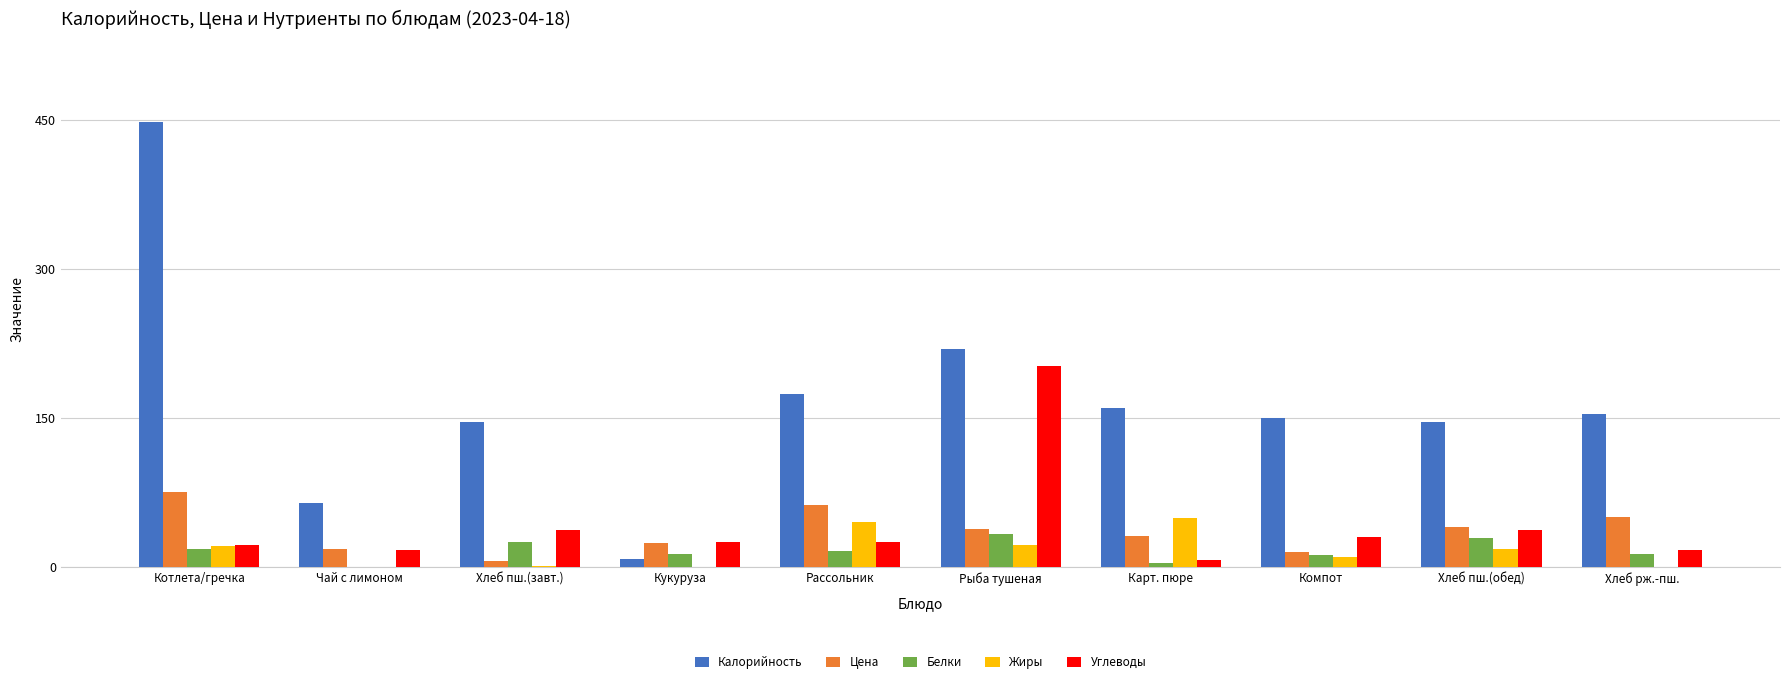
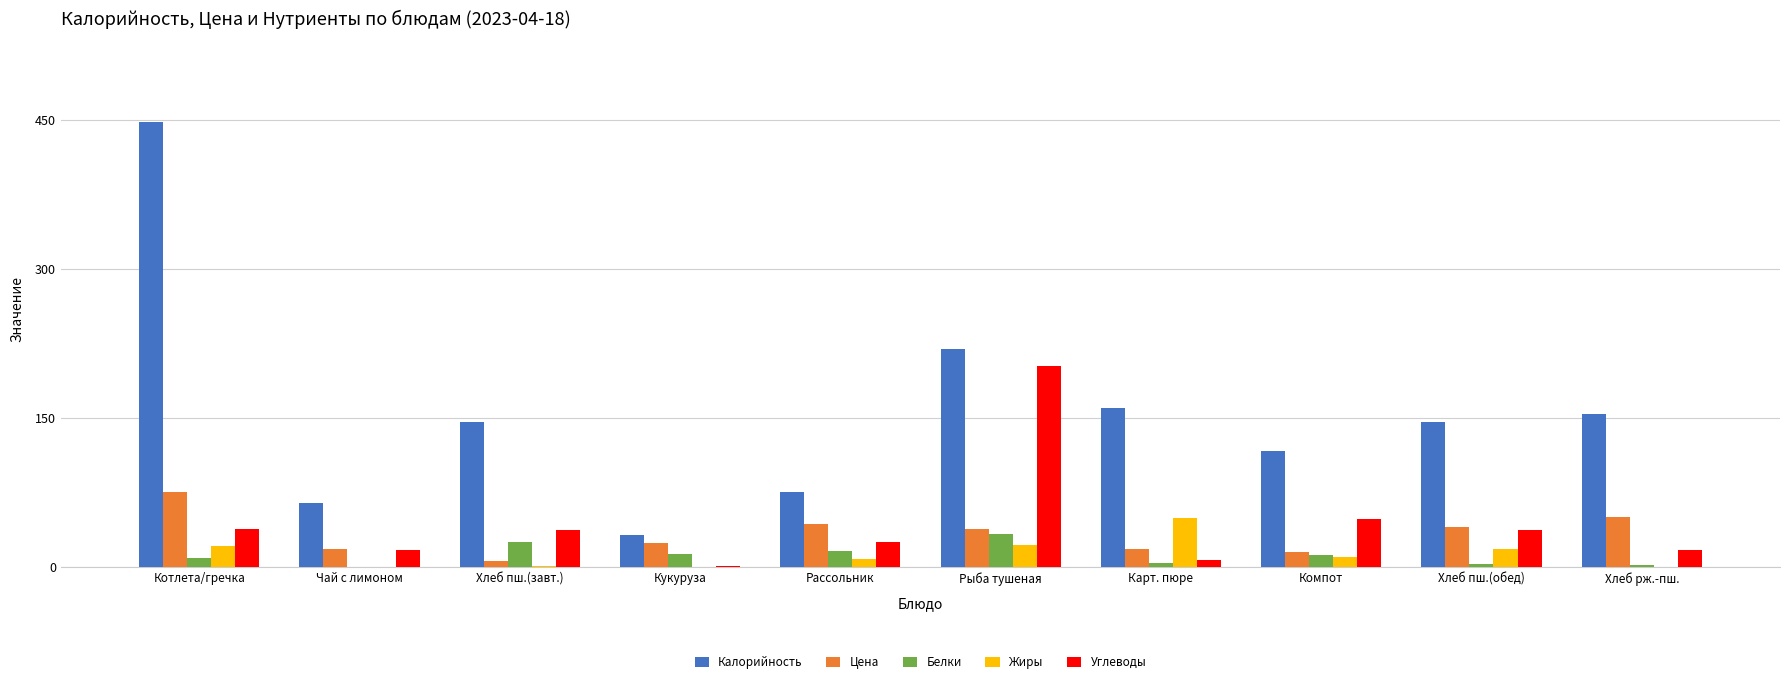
Белки, Котлета/гречка: 20 -> 10
Углеводы, Котлета/гречка: 20 -> 40
Калорийность, Кукуруза: 10 -> 30
Углеводы, Кукуруза: 30 -> 0
Калорийность, Рассольник: 170 -> 80
Цена, Рассольник: 60 -> 40
Жиры, Рассольник: 50 -> 10
Цена, Карт. пюре: 30 -> 20
Калорийность, Компот: 150 -> 120
Углеводы, Компот: 30 -> 50
Белки, Хлеб пш.(обед): 30 -> 0
Белки, Хлеб рж.-пш.: 10 -> 0
